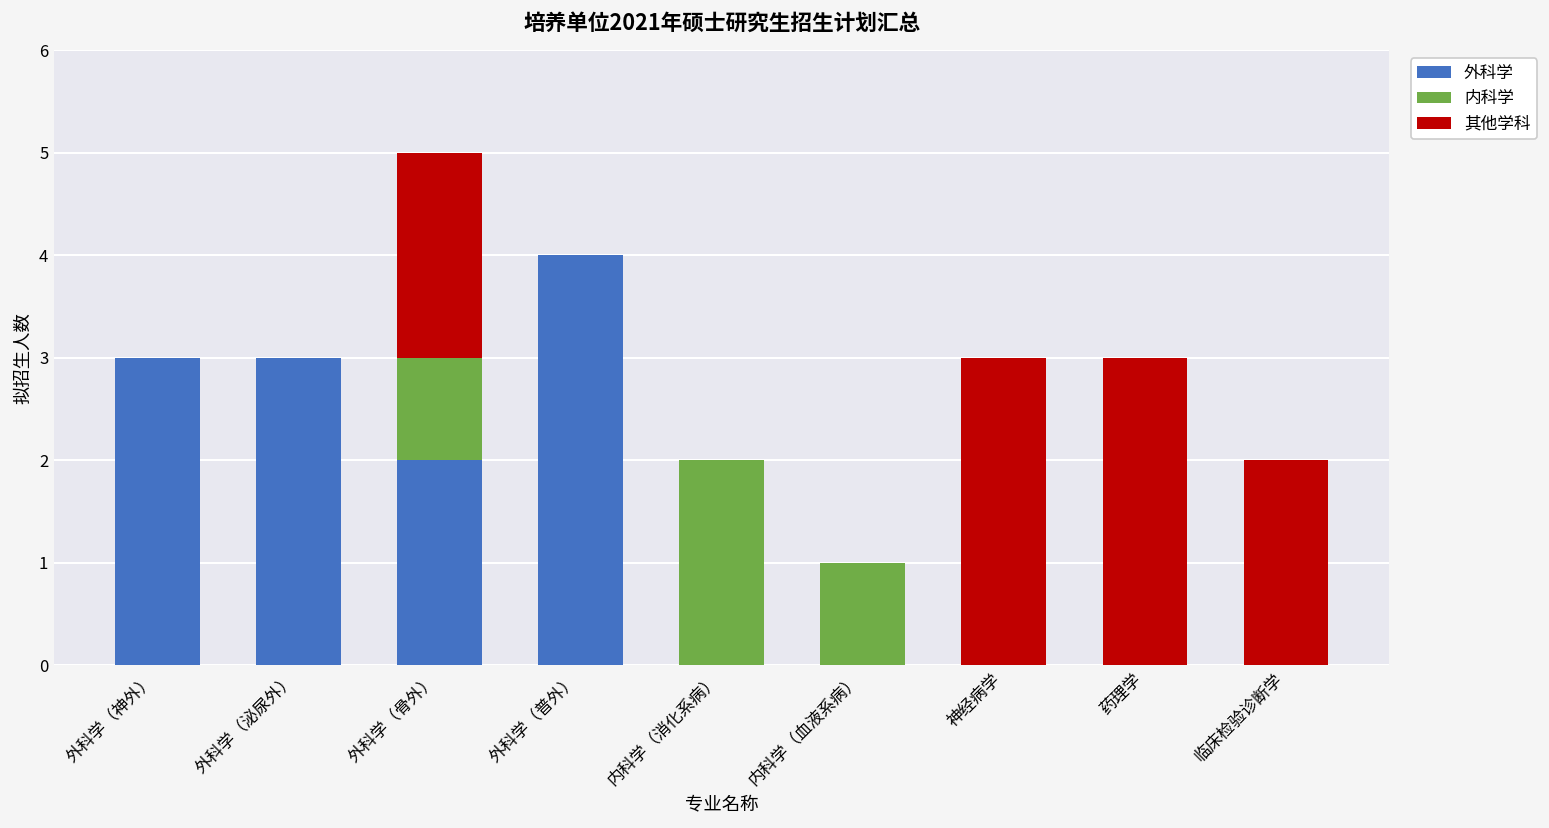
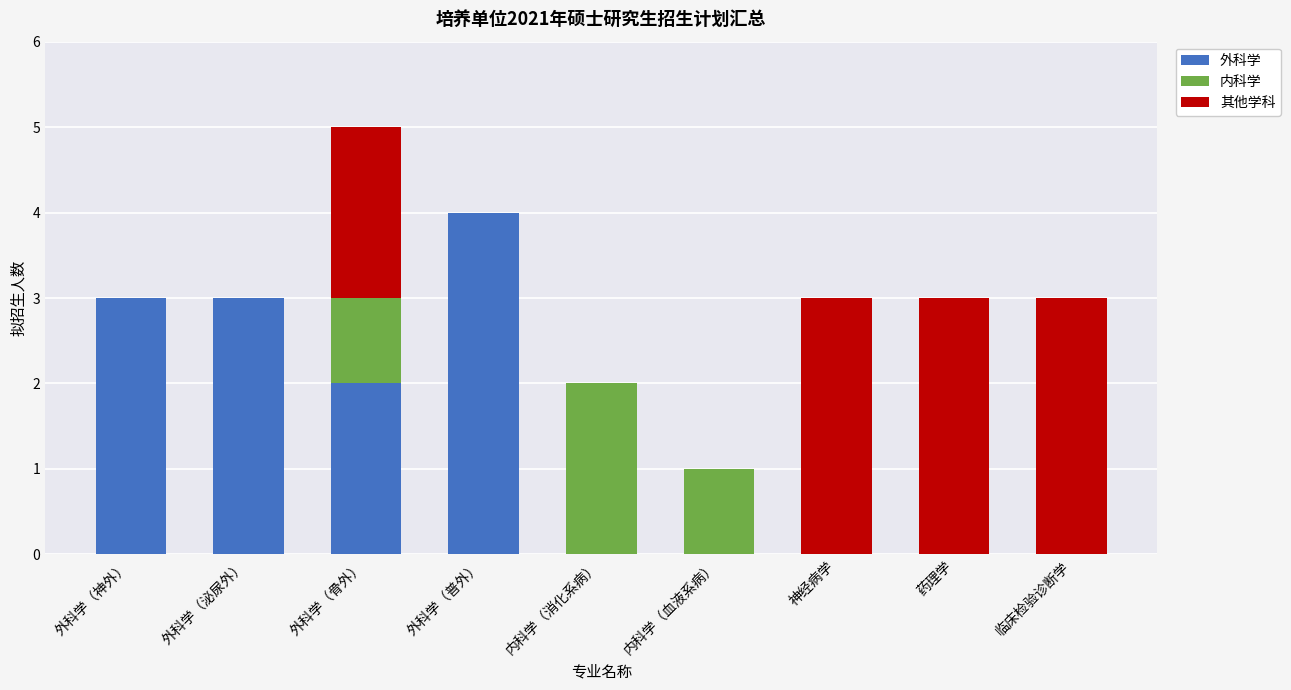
其他学科, 临床检验诊断学: 2 -> 3
